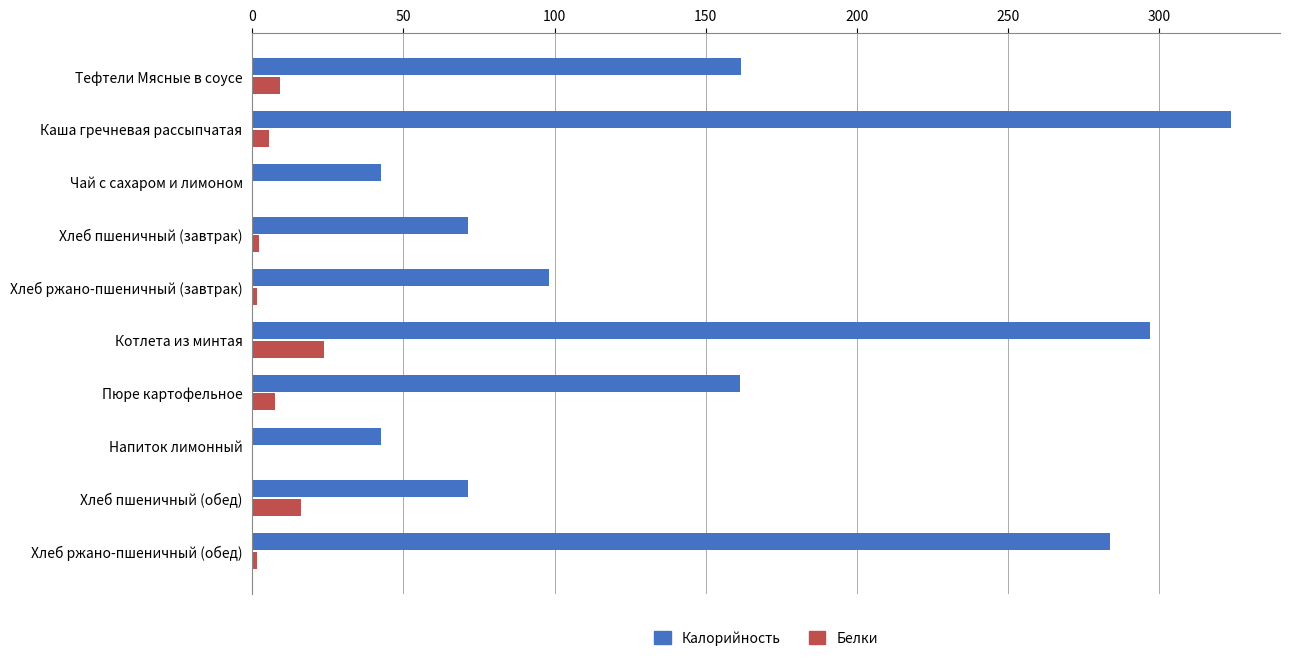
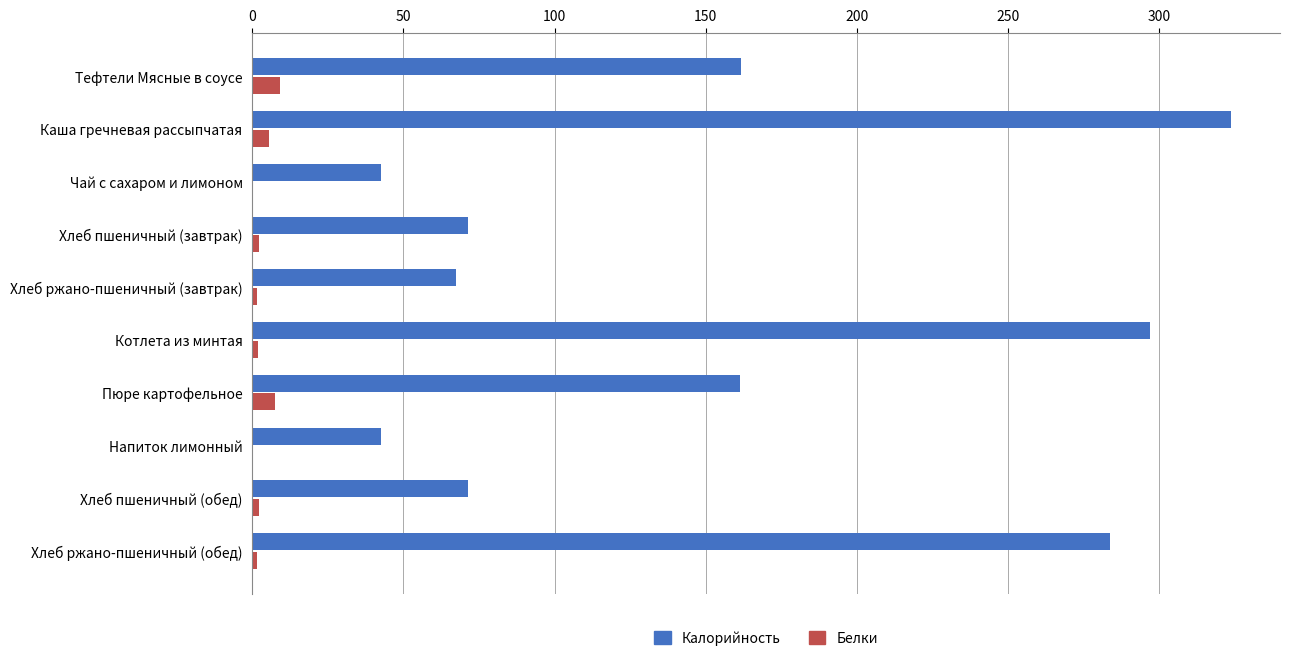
Калорийность, Хлеб ржано-пшеничный (завтрак): 98 -> 67
Белки, Котлета из минтая: 24 -> 2
Белки, Хлеб пшеничный (обед): 16 -> 2
